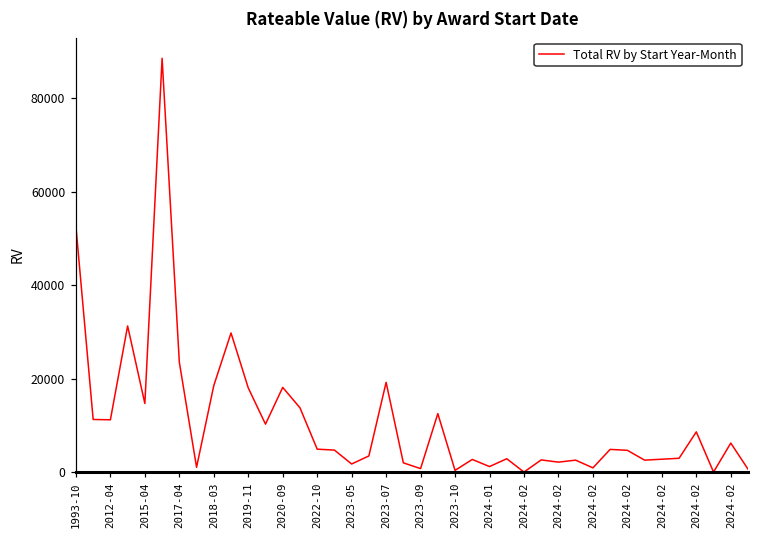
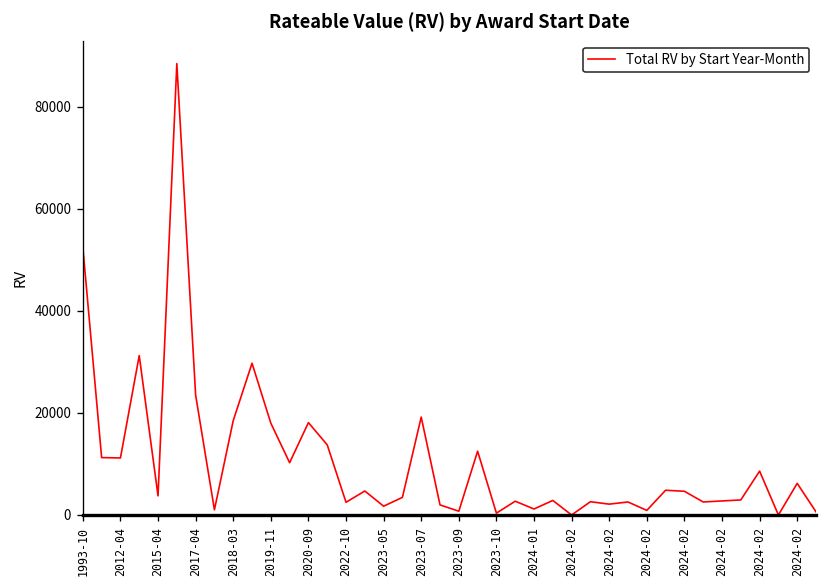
2015-04: 15000 -> 4000
2022-10: 5000 -> 2000
